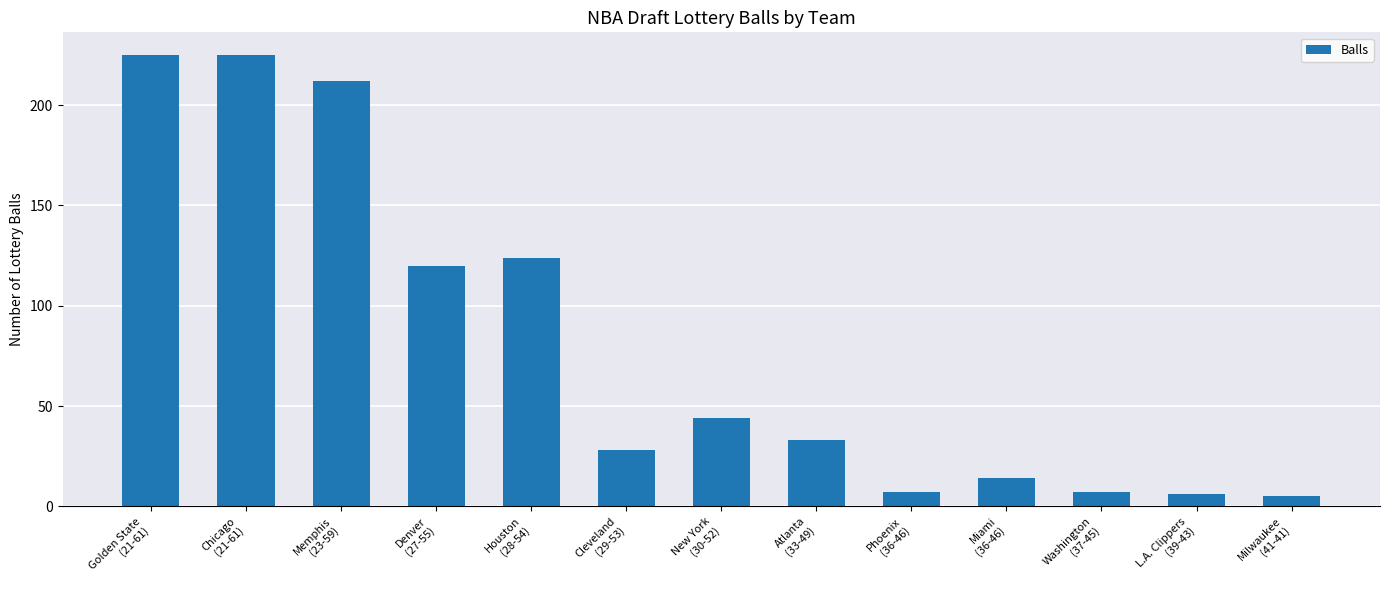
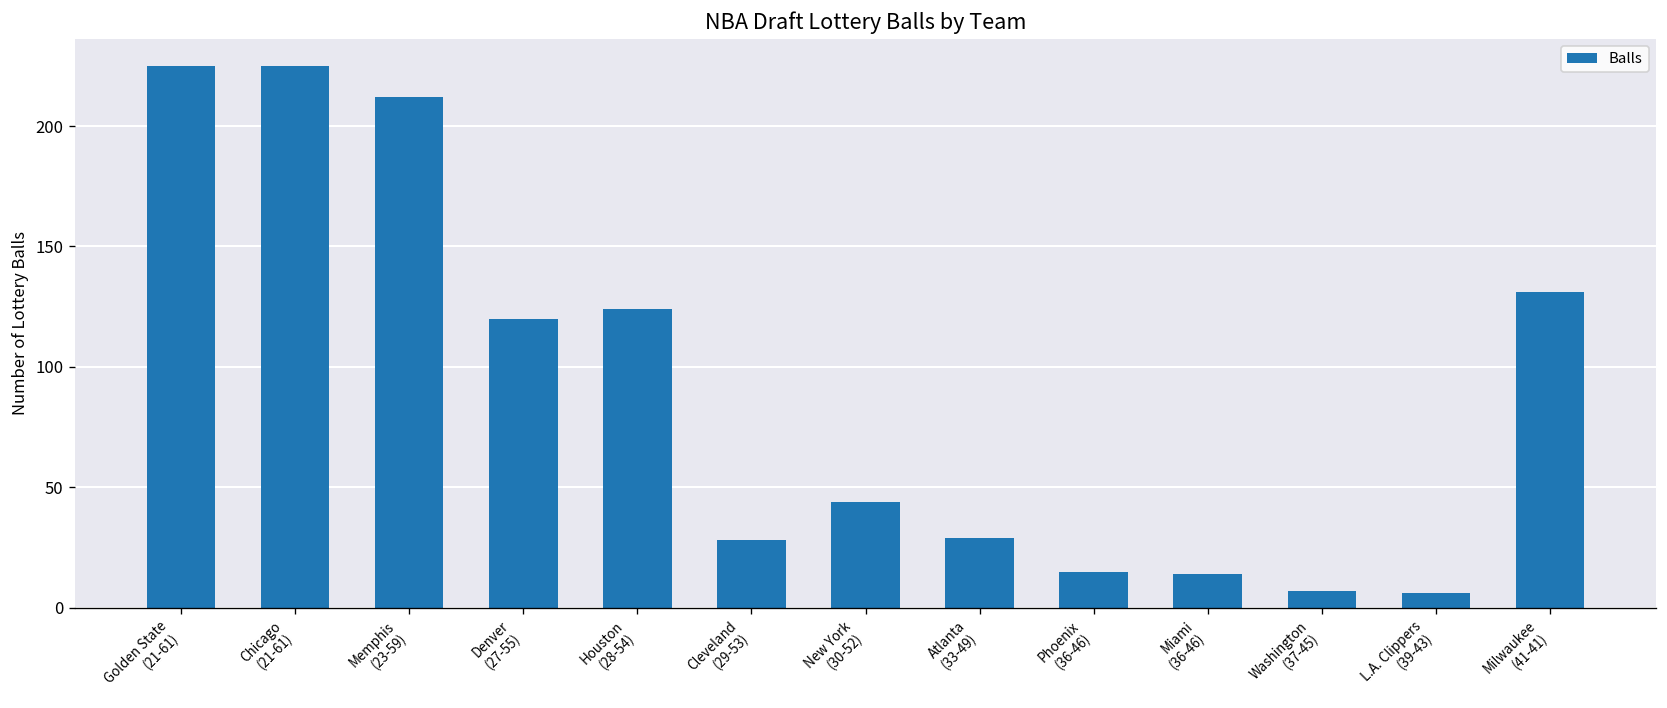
Atlanta (33-49): 33 -> 29
Phoenix (36-46): 7 -> 15
Milwaukee (41-41): 5 -> 131
